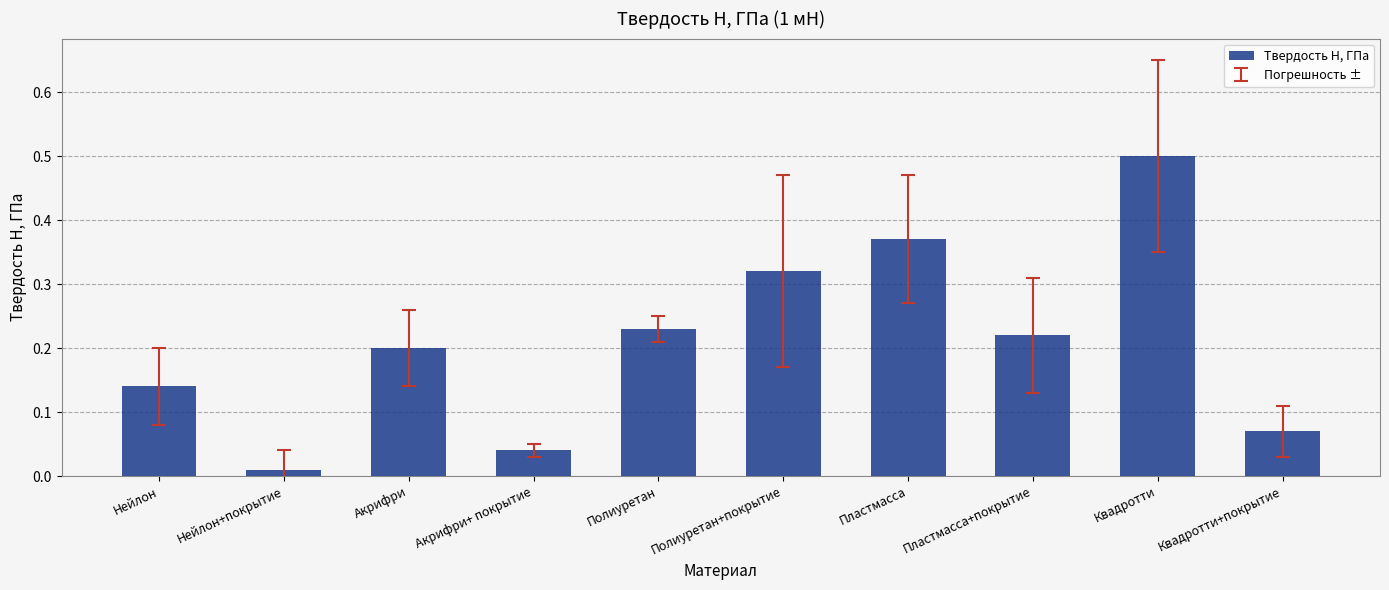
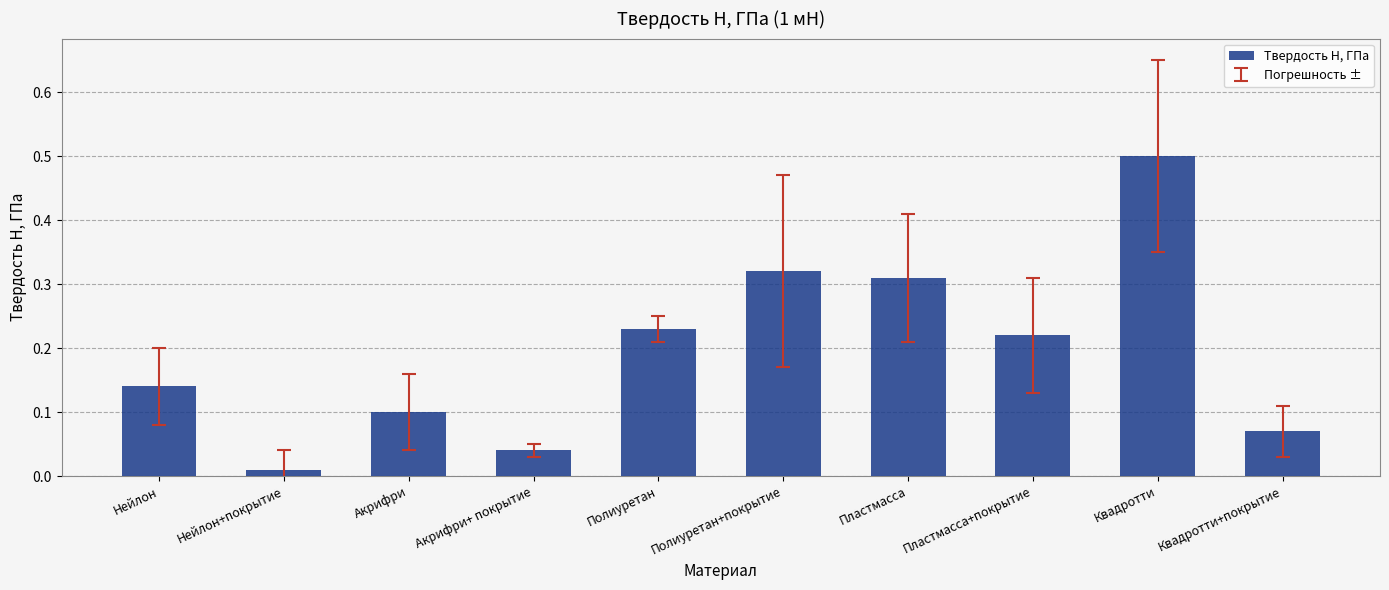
Твердость H, ГПа, Акрифри: 0.2 -> 0.1
Твердость H, ГПа, Пластмасса: 0.37 -> 0.31
